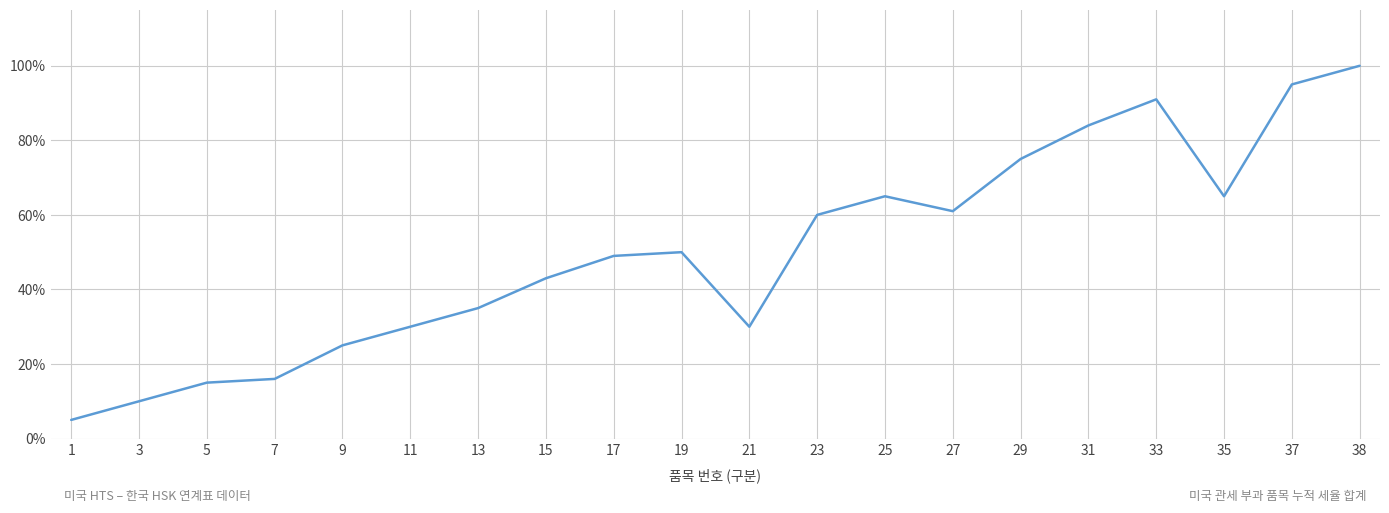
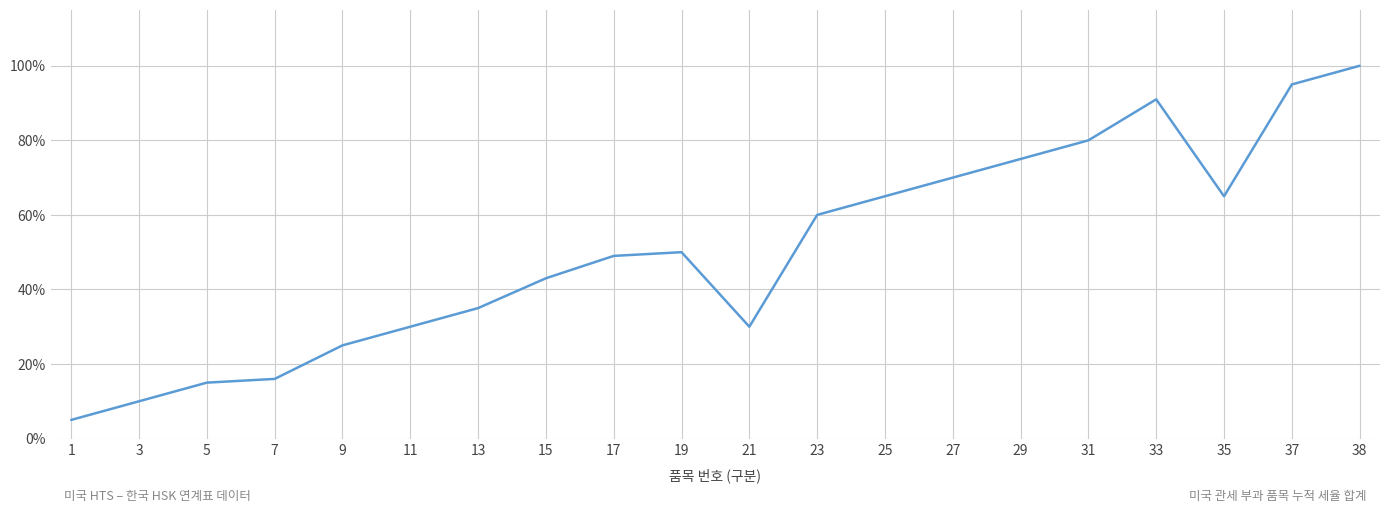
27: 61% -> 70%
31: 84% -> 80%
